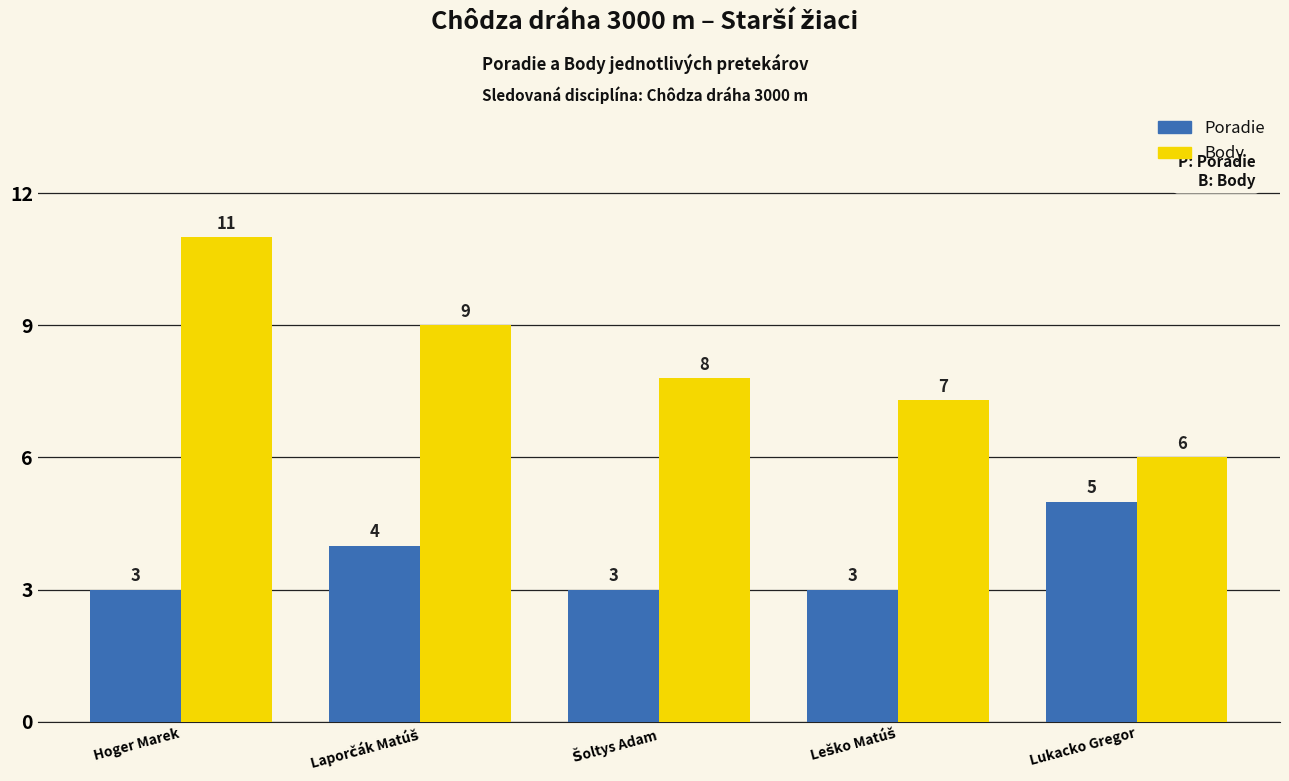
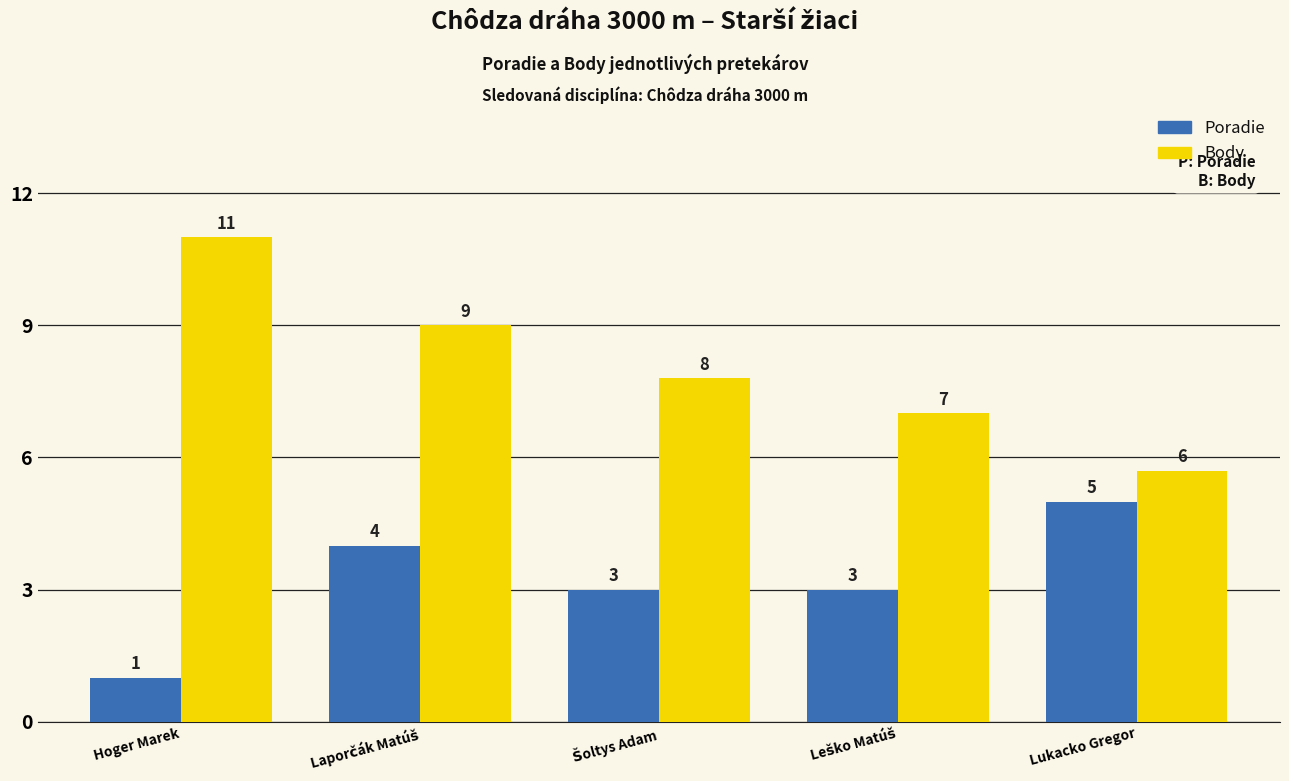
Poradie, Hoger Marek: 3 -> 1
Body, Leško Matúš: 7.3 -> 7.0
Body, Lukacko Gregor: 6.0 -> 5.7
